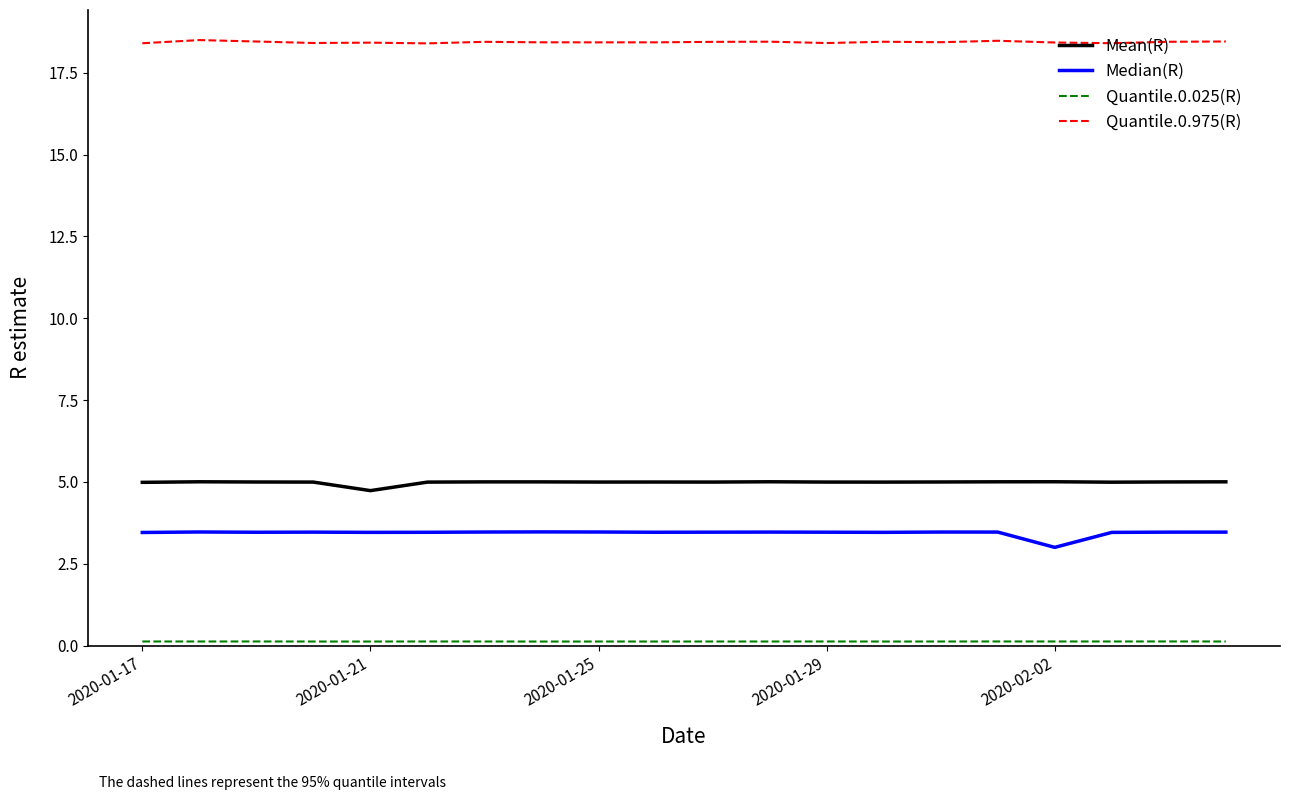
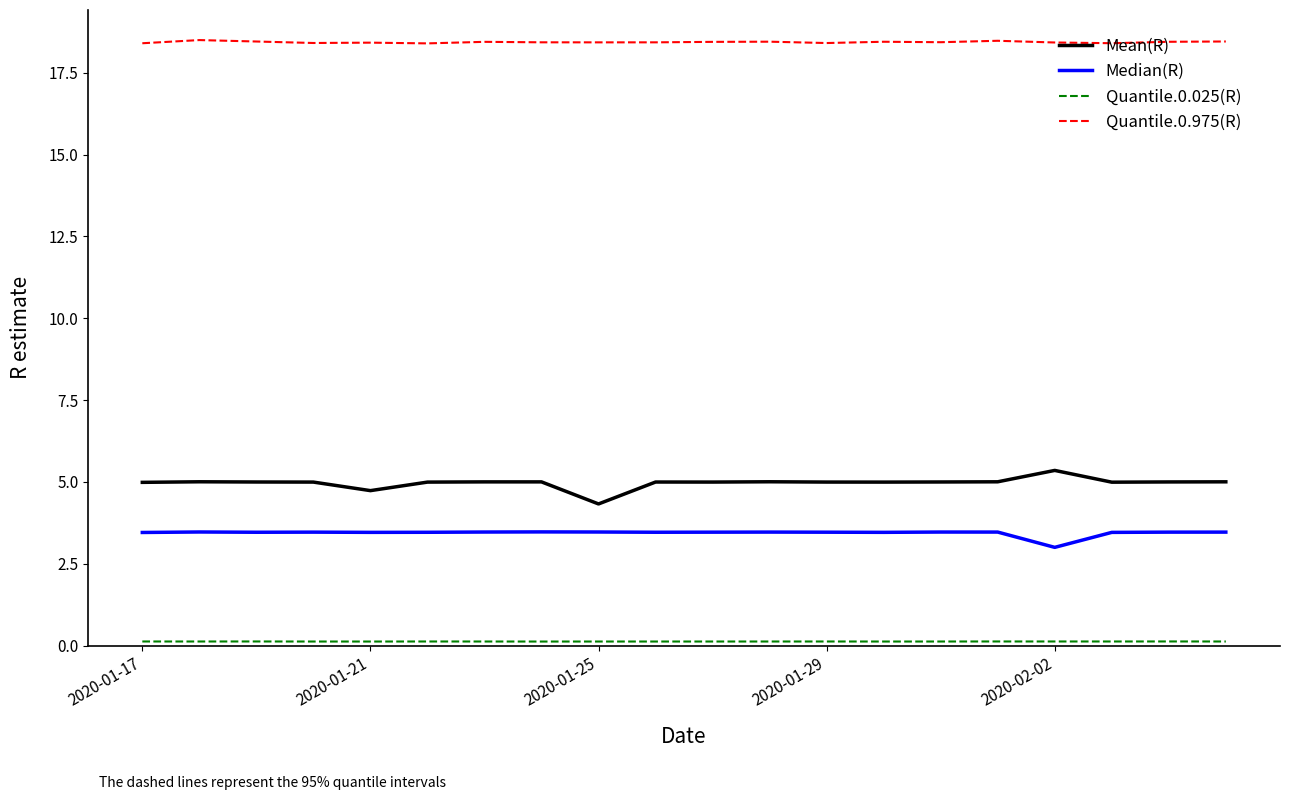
Mean(R), 2020-01-25: 5.0 -> 4.3
Mean(R), 2020-02-02: 5.0 -> 5.4
